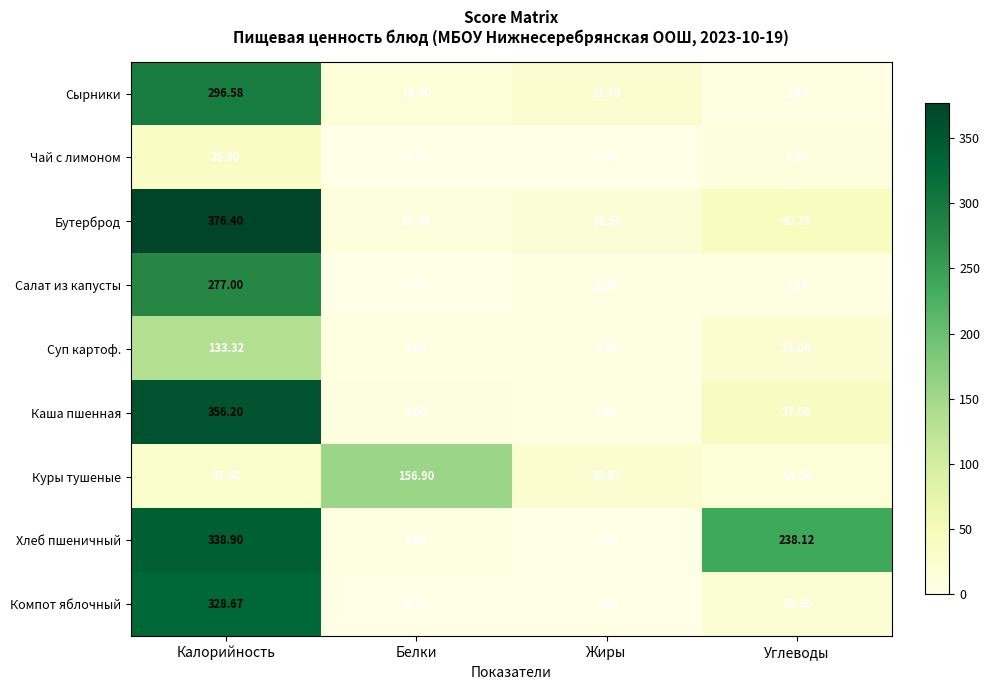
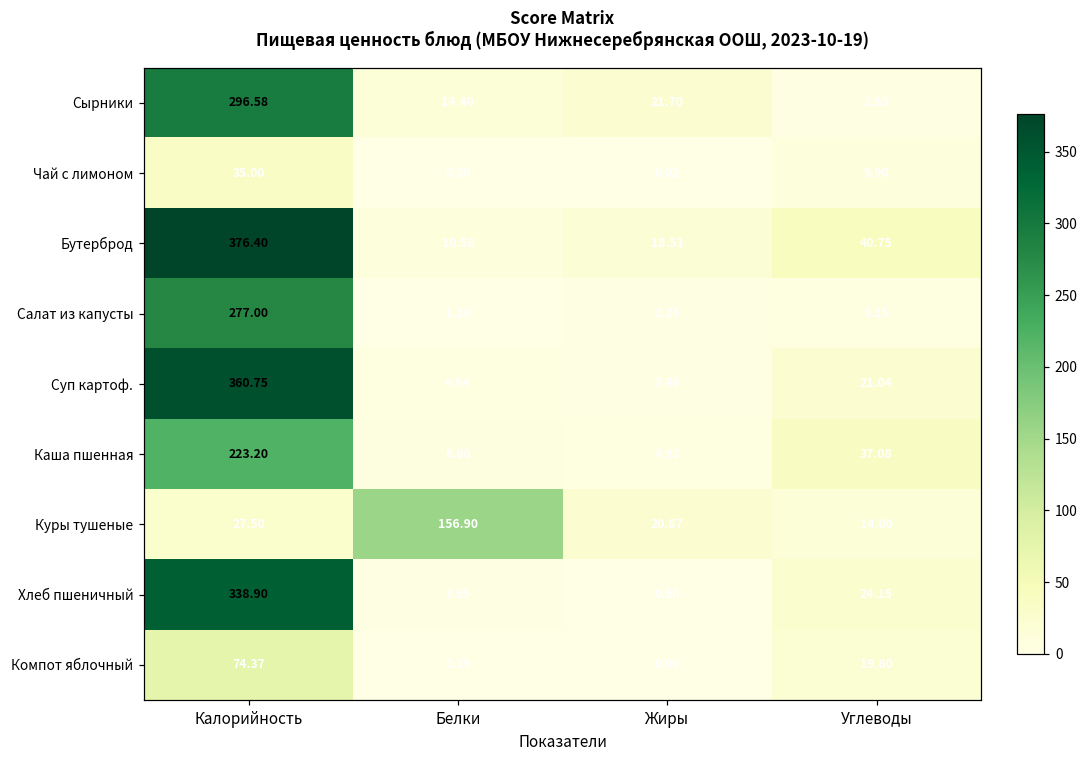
Суп картоф., Калорийность: 133.32 -> 360.75
Каша пшенная, Калорийность: 356.20 -> 223.20
Хлеб пшеничный, Углеводы: 238.12 -> 24.15
Компот яблочный, Калорийность: 328.67 -> 74.37
